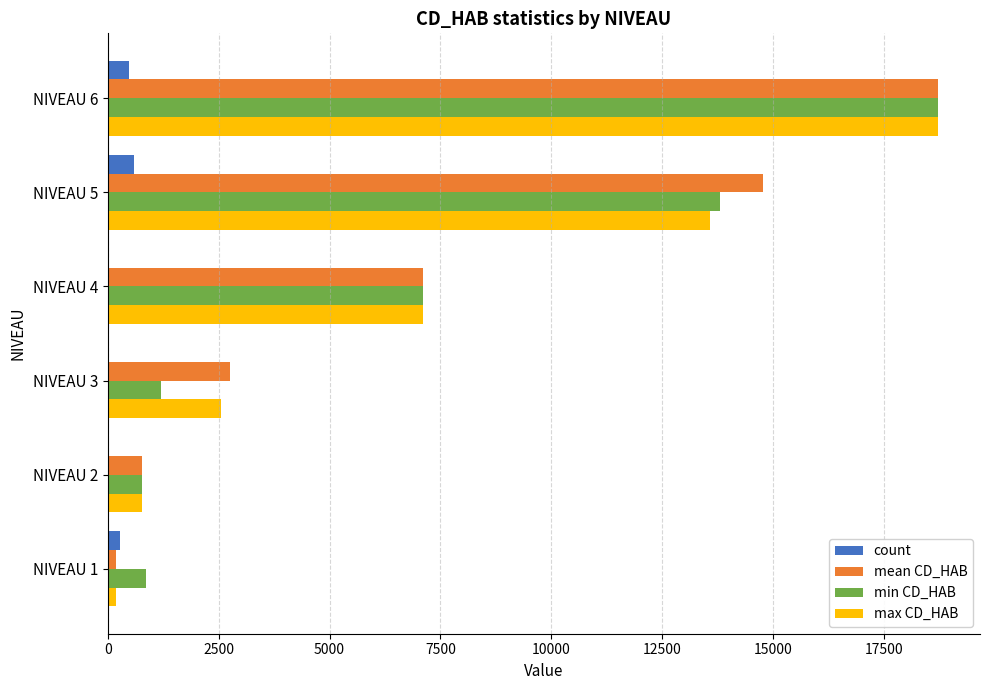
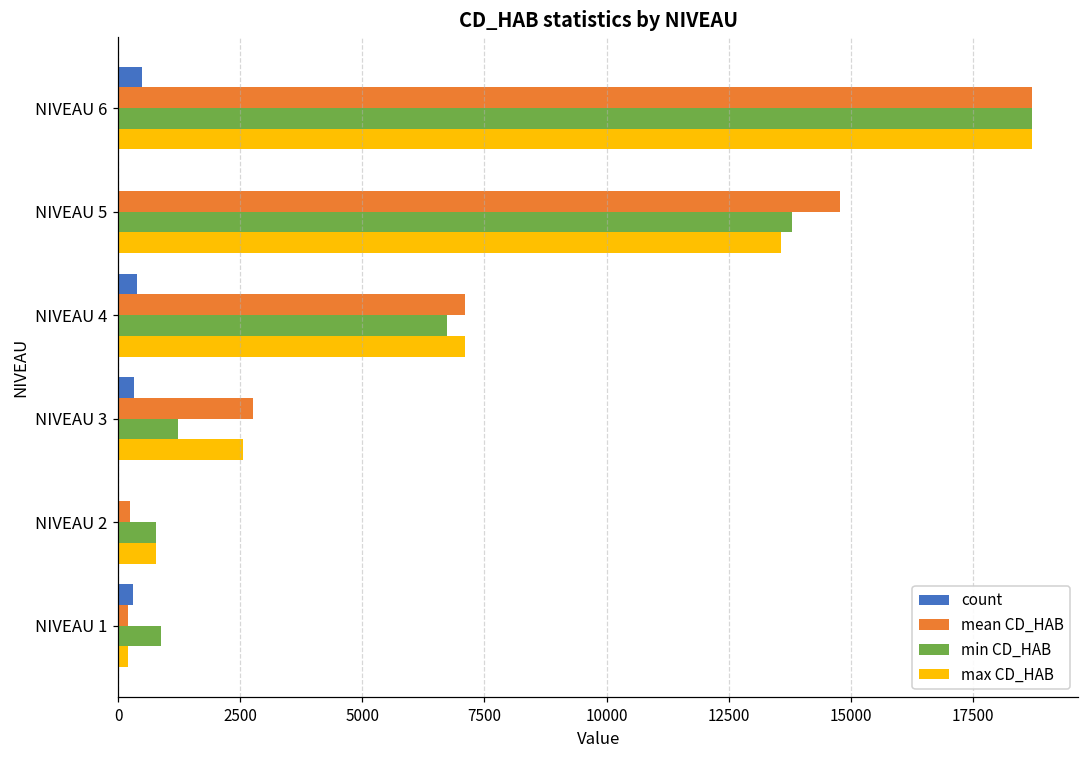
count, NIVEAU 5: 600 -> 0
count, NIVEAU 4: 0 -> 400
min CD_HAB, NIVEAU 4: 7100 -> 6700
count, NIVEAU 3: 0 -> 300
mean CD_HAB, NIVEAU 2: 800 -> 200
